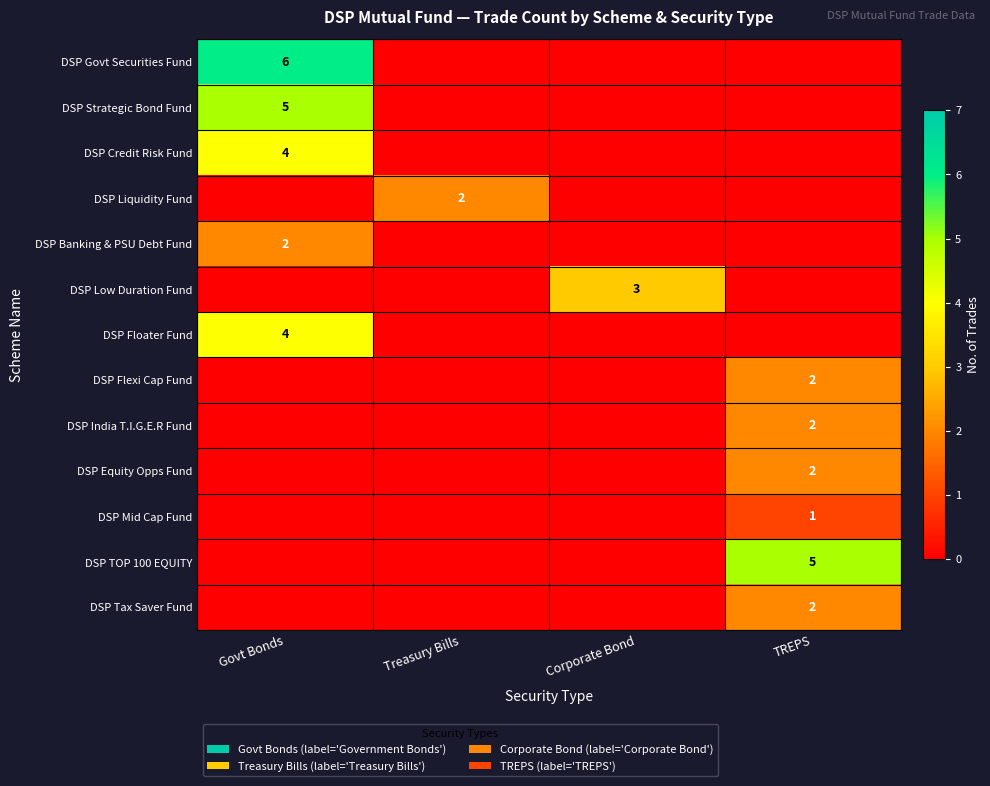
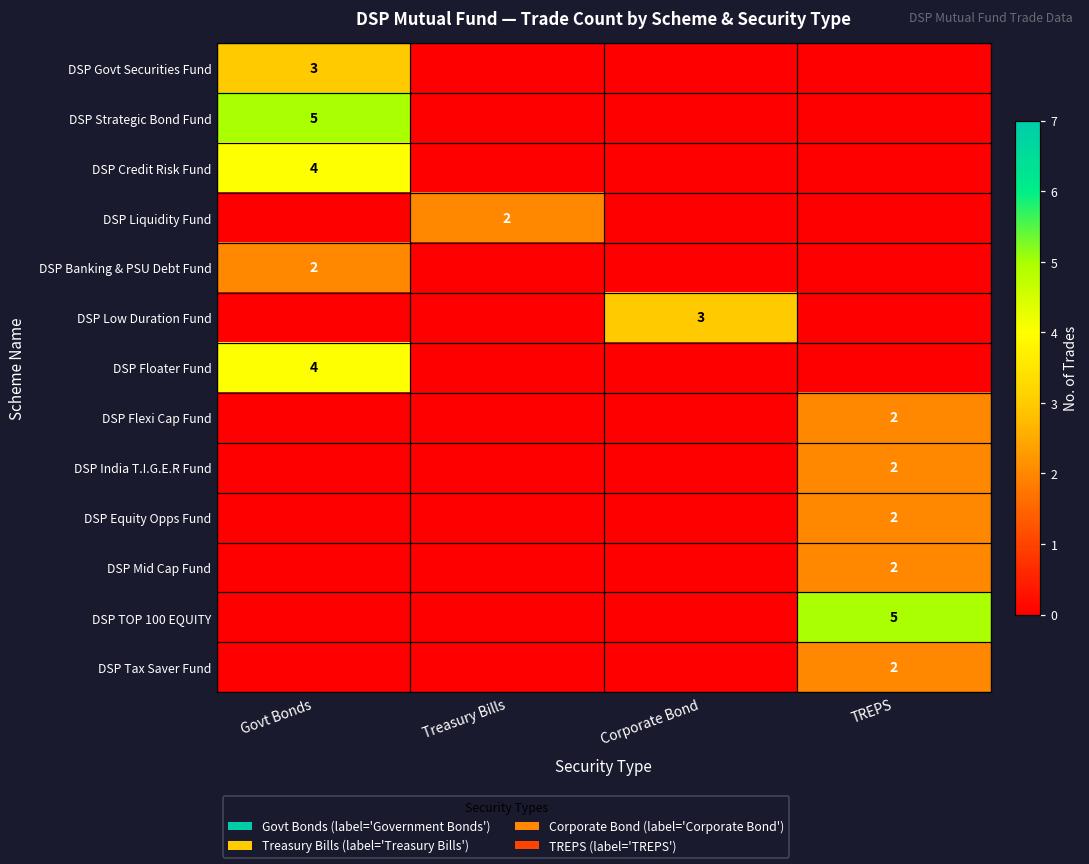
DSP Govt Securities Fund, Govt Bonds: 6 -> 3
DSP Mid Cap Fund, TREPS: 1 -> 2
